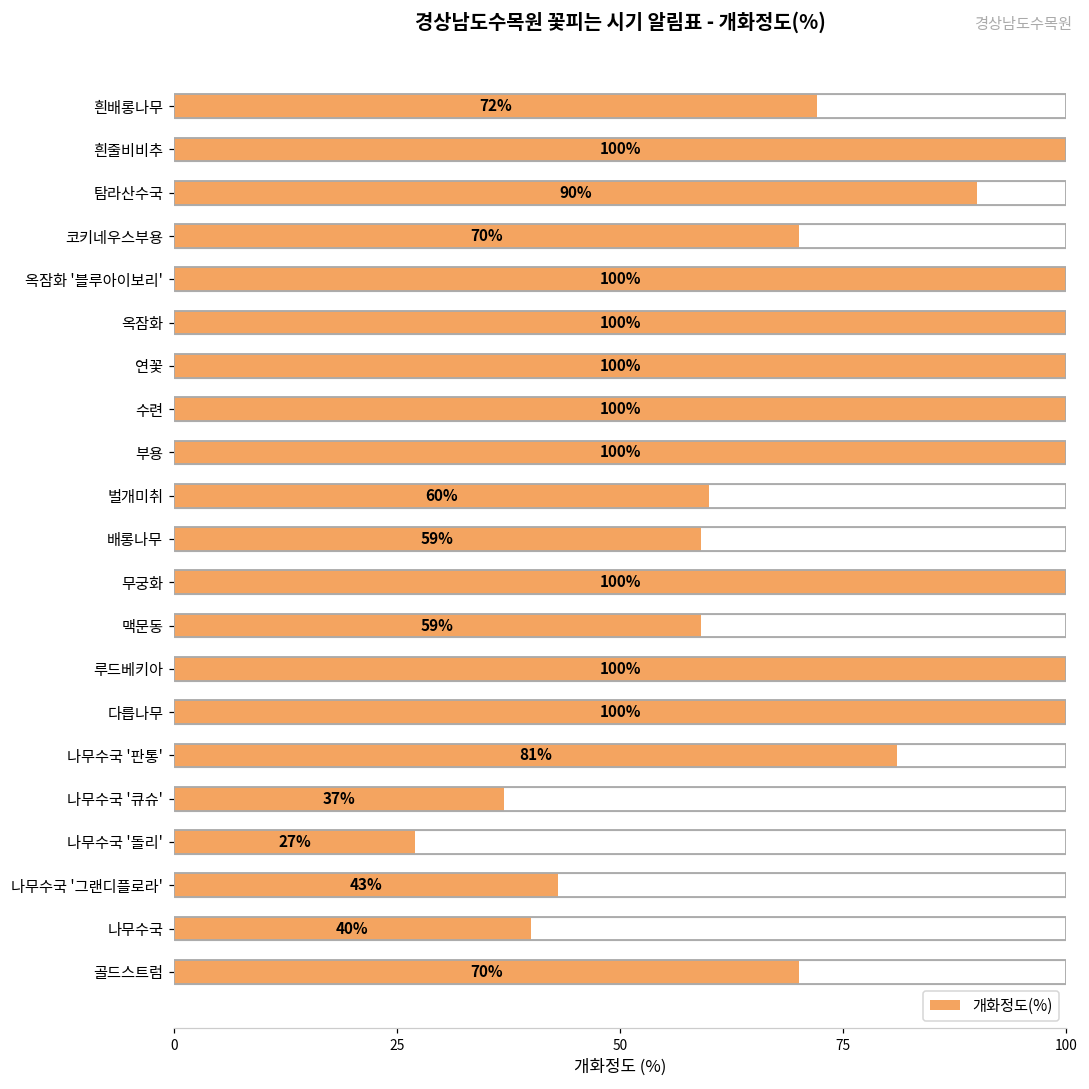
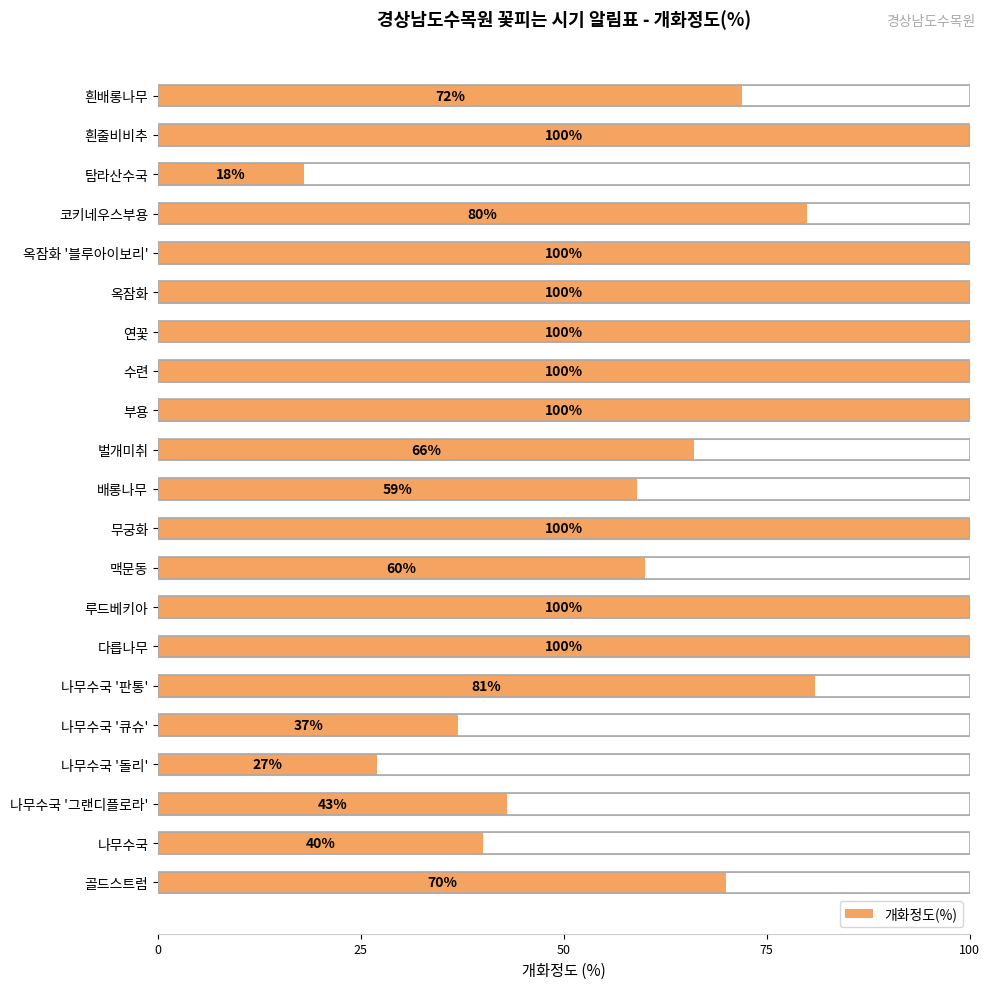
개화정도(%), 탐라산수국: 90% -> 18%
개화정도(%), 코키네우스부용: 70% -> 80%
개화정도(%), 벌개미취: 60% -> 66%
개화정도(%), 맥문동: 59% -> 60%
